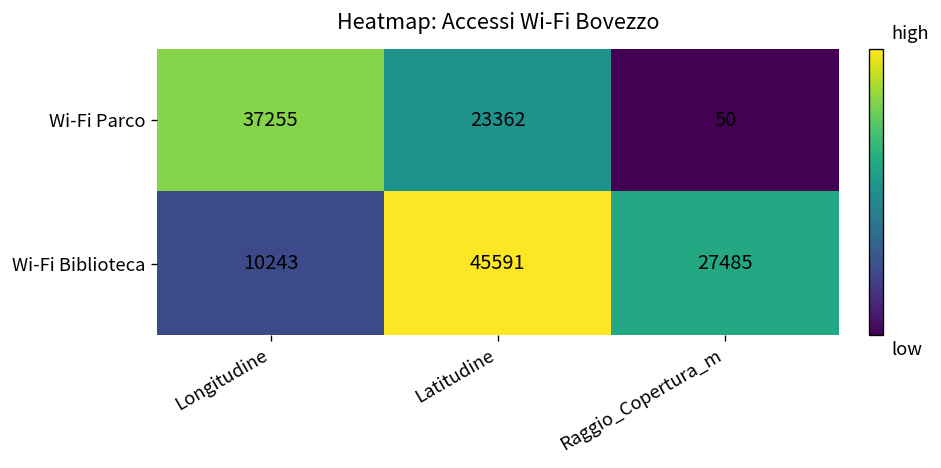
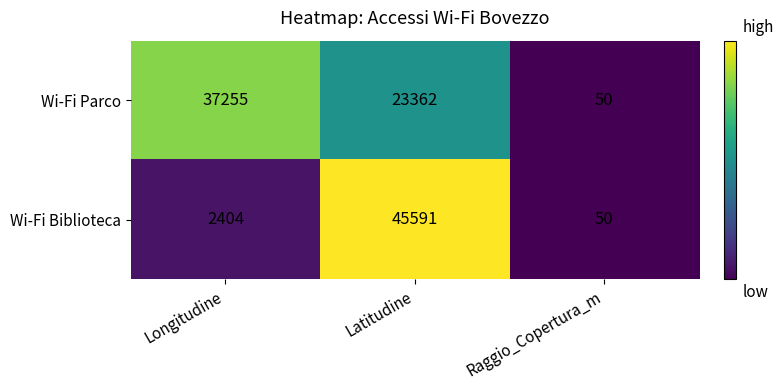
Wi-Fi Biblioteca, Longitudine: 10243 -> 2404
Wi-Fi Biblioteca, Raggio_Copertura_m: 27485 -> 50
